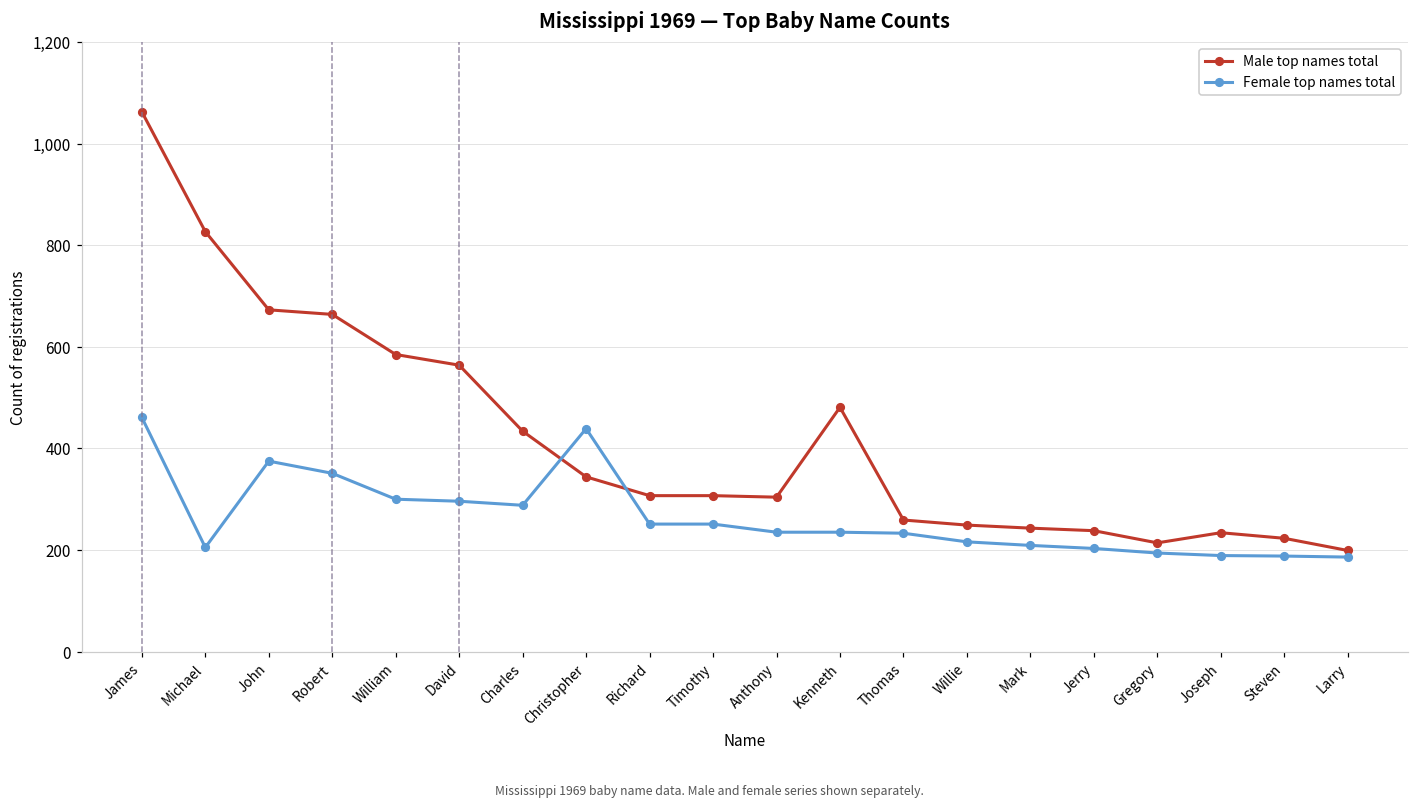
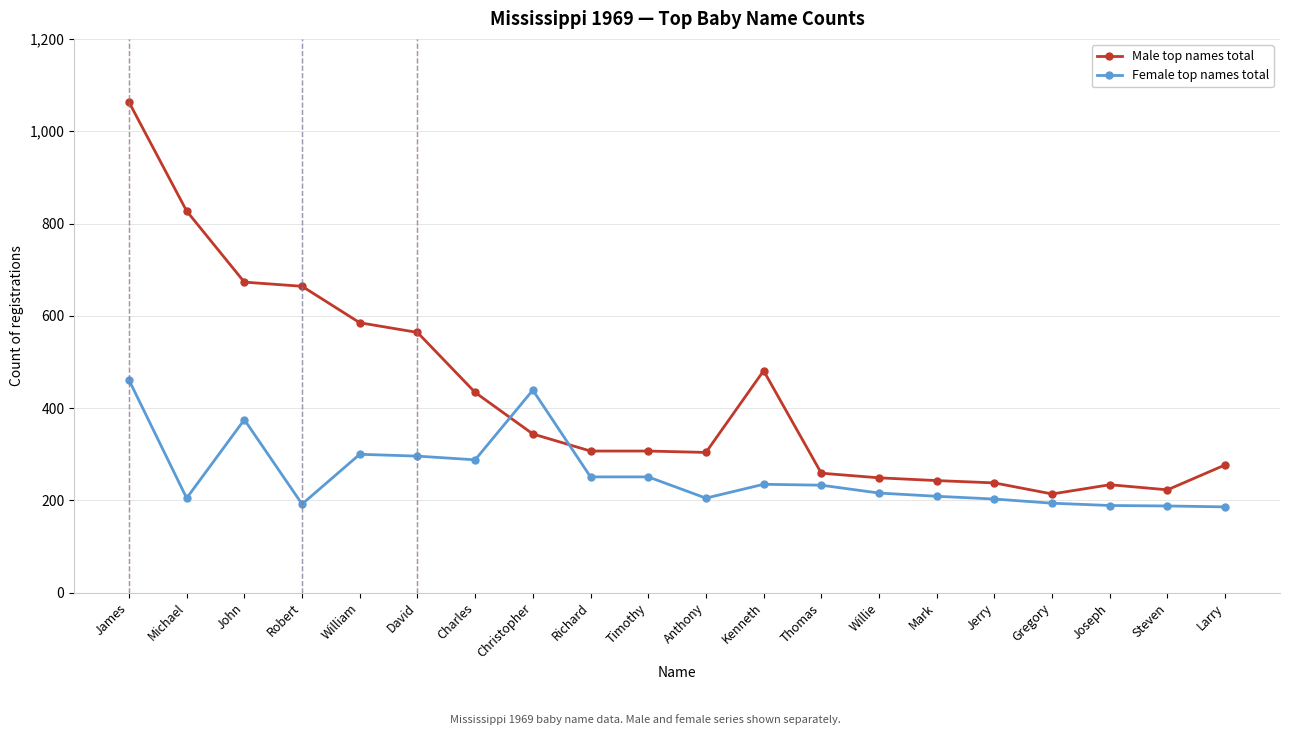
Female top names total, Robert: 350 -> 190
Female top names total, Anthony: 240 -> 210
Male top names total, Larry: 200 -> 280
